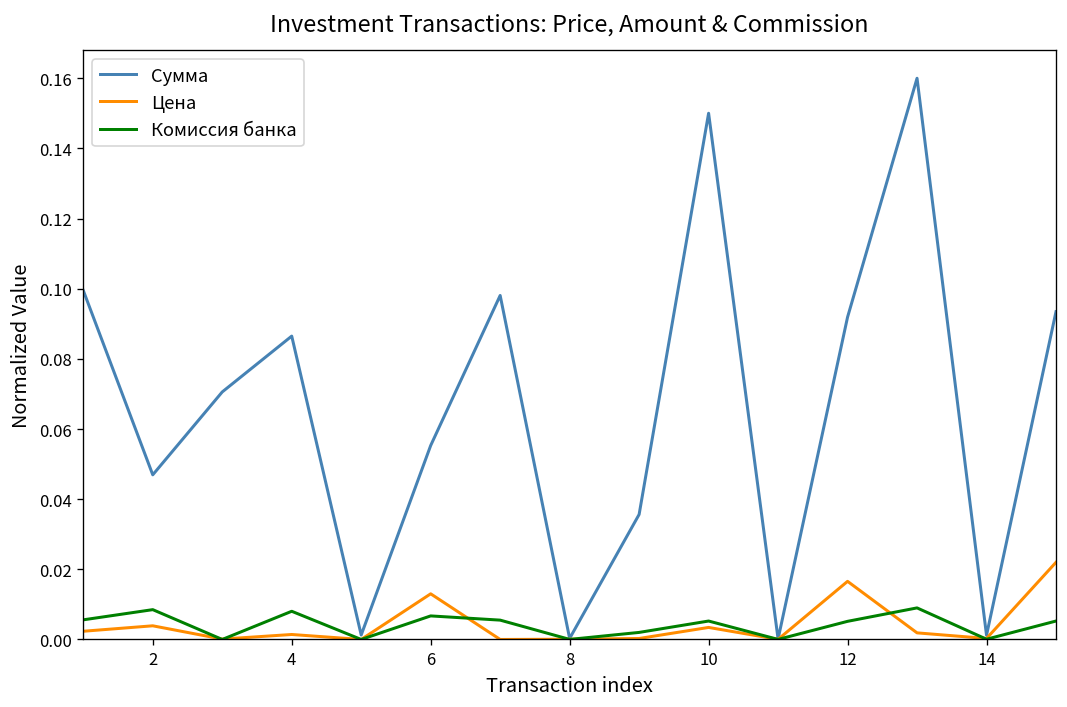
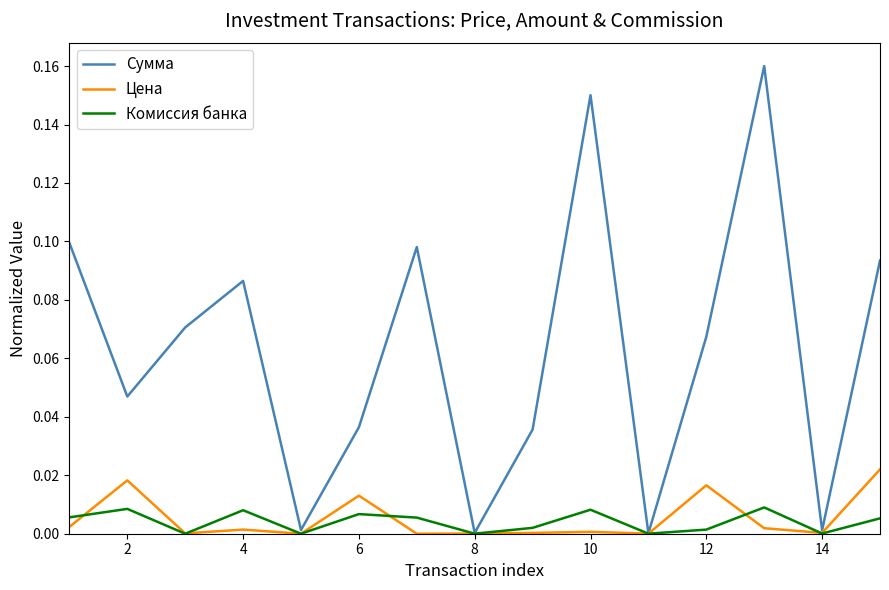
Цена, 2: 0.004 -> 0.018
Сумма, 6: 0.055 -> 0.036
Цена, 10: 0.003 -> 0.001
Комиссия банка, 10: 0.005 -> 0.008
Сумма, 12: 0.092 -> 0.067
Комиссия банка, 12: 0.005 -> 0.001
